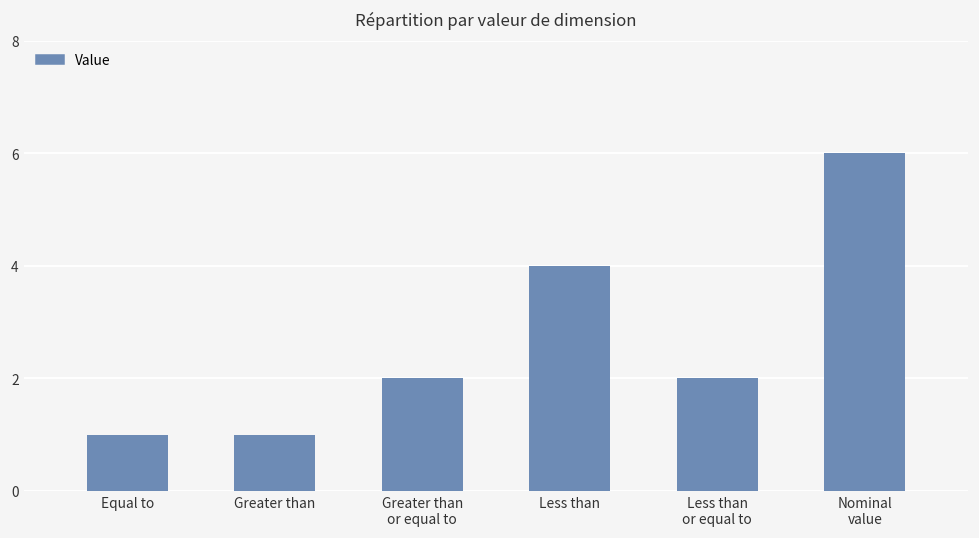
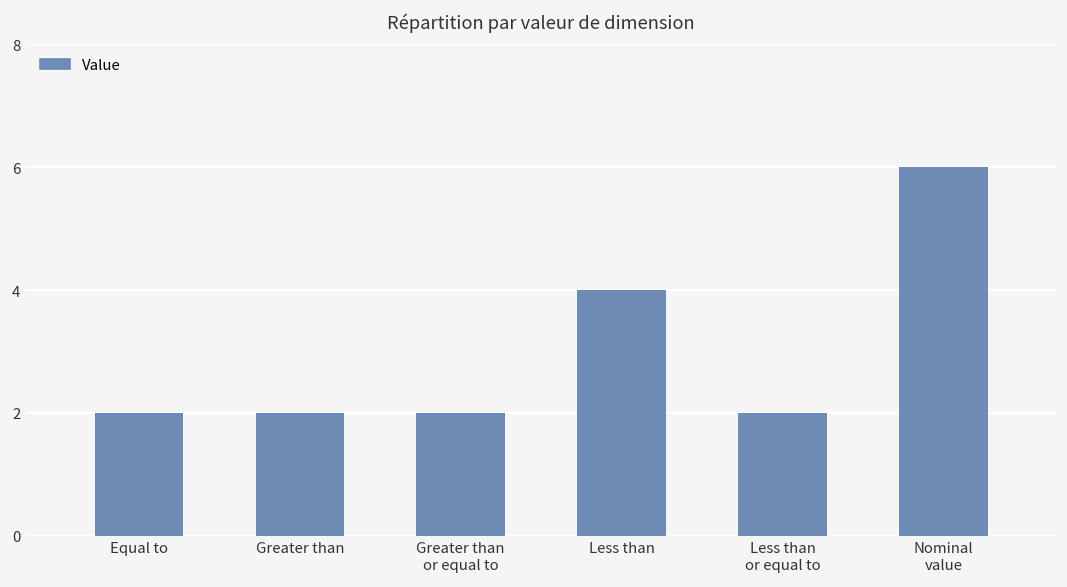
Equal to: 1 -> 2
Greater than: 1 -> 2
